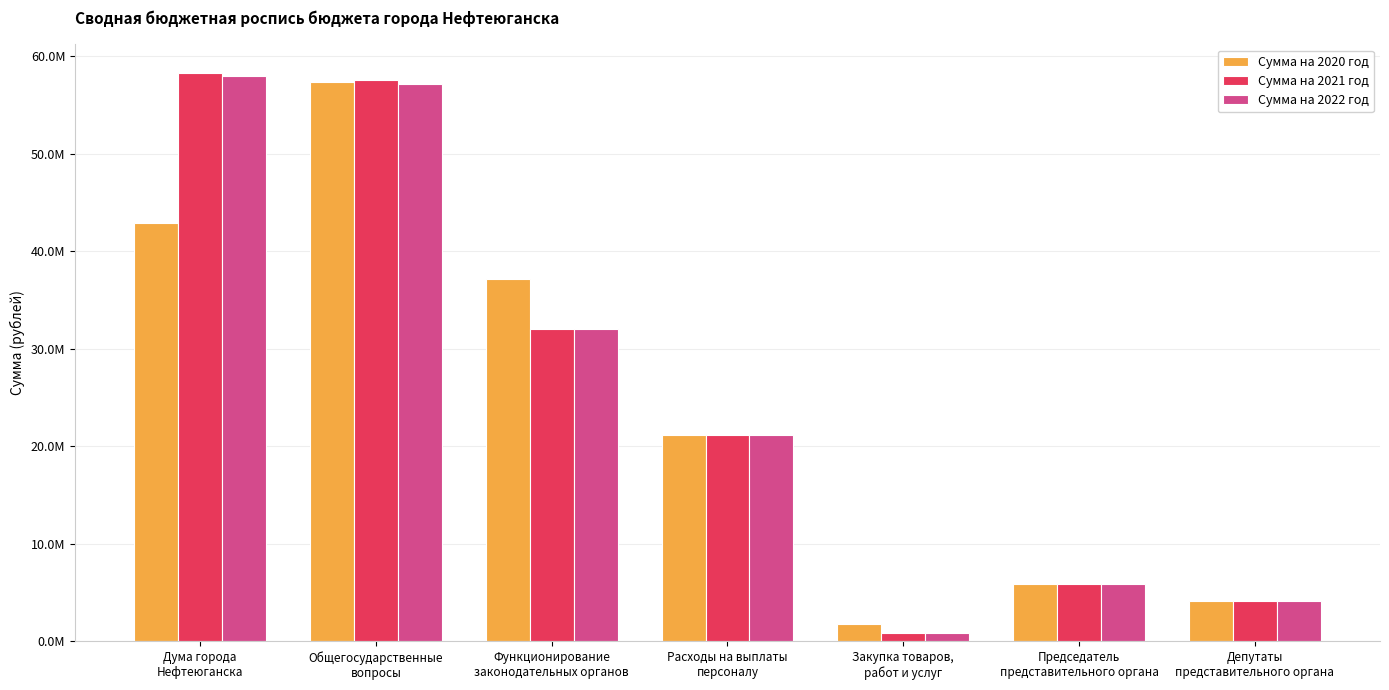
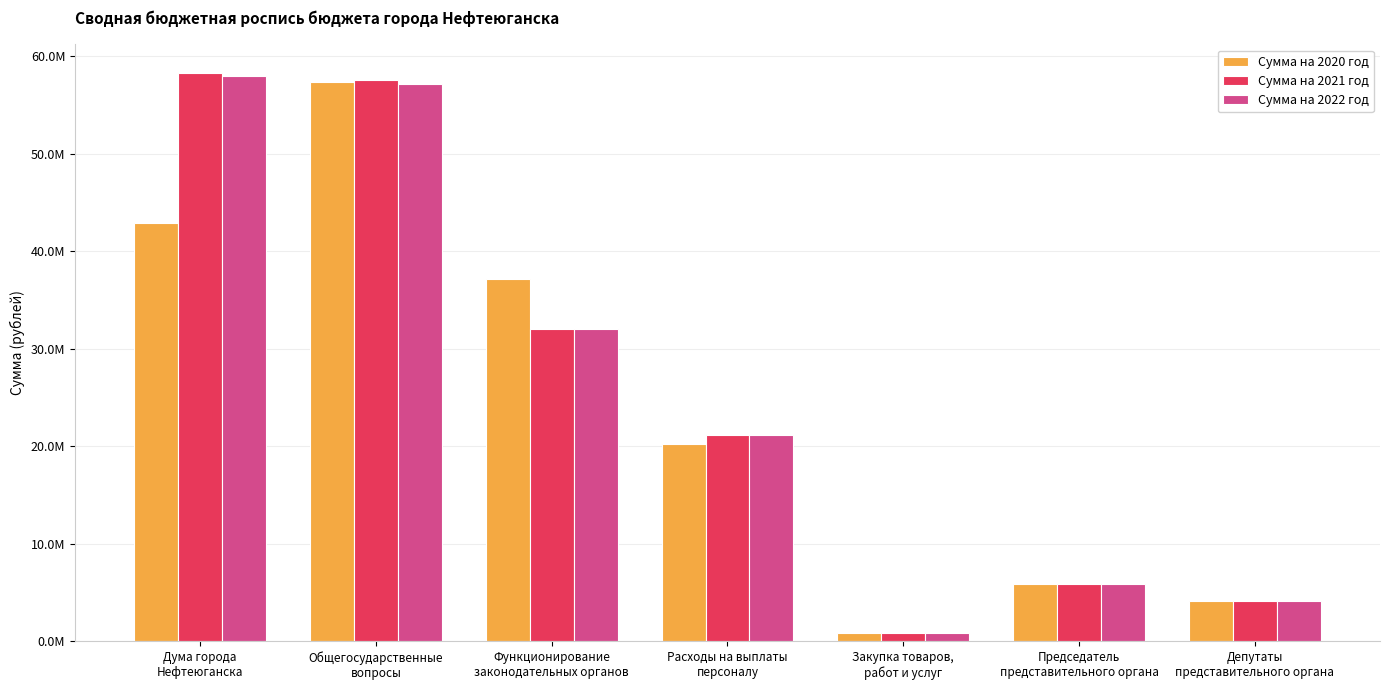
Сумма на 2020 год, Расходы на выплаты персоналу: 21000000 -> 20000000
Сумма на 2020 год, Закупка товаров, работ и услуг: 2000000 -> 1000000
